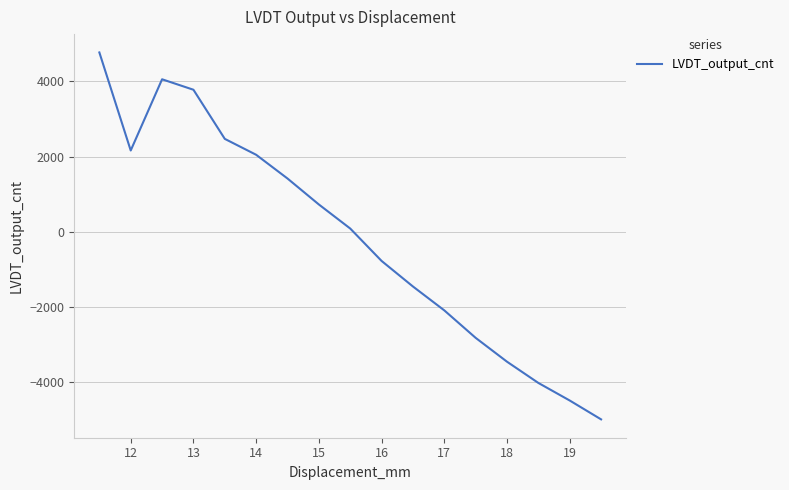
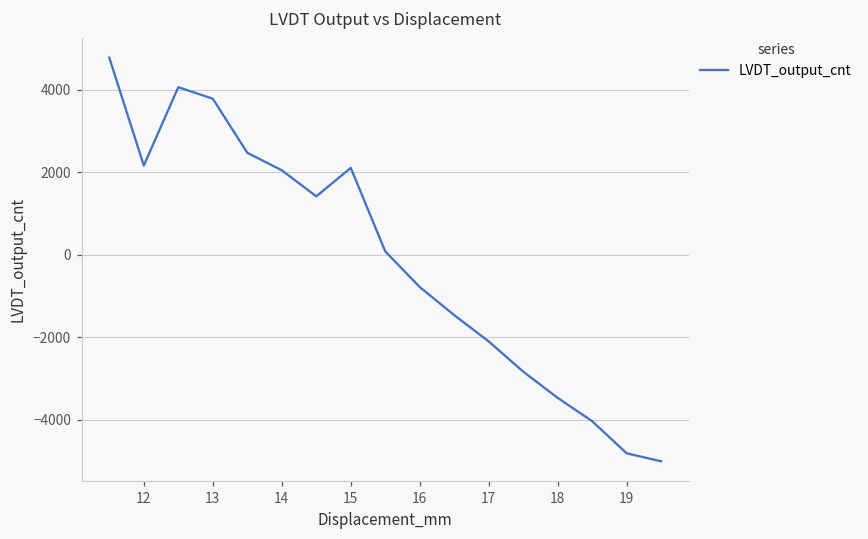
15: 700 -> 2100
19: -4500 -> -4800
